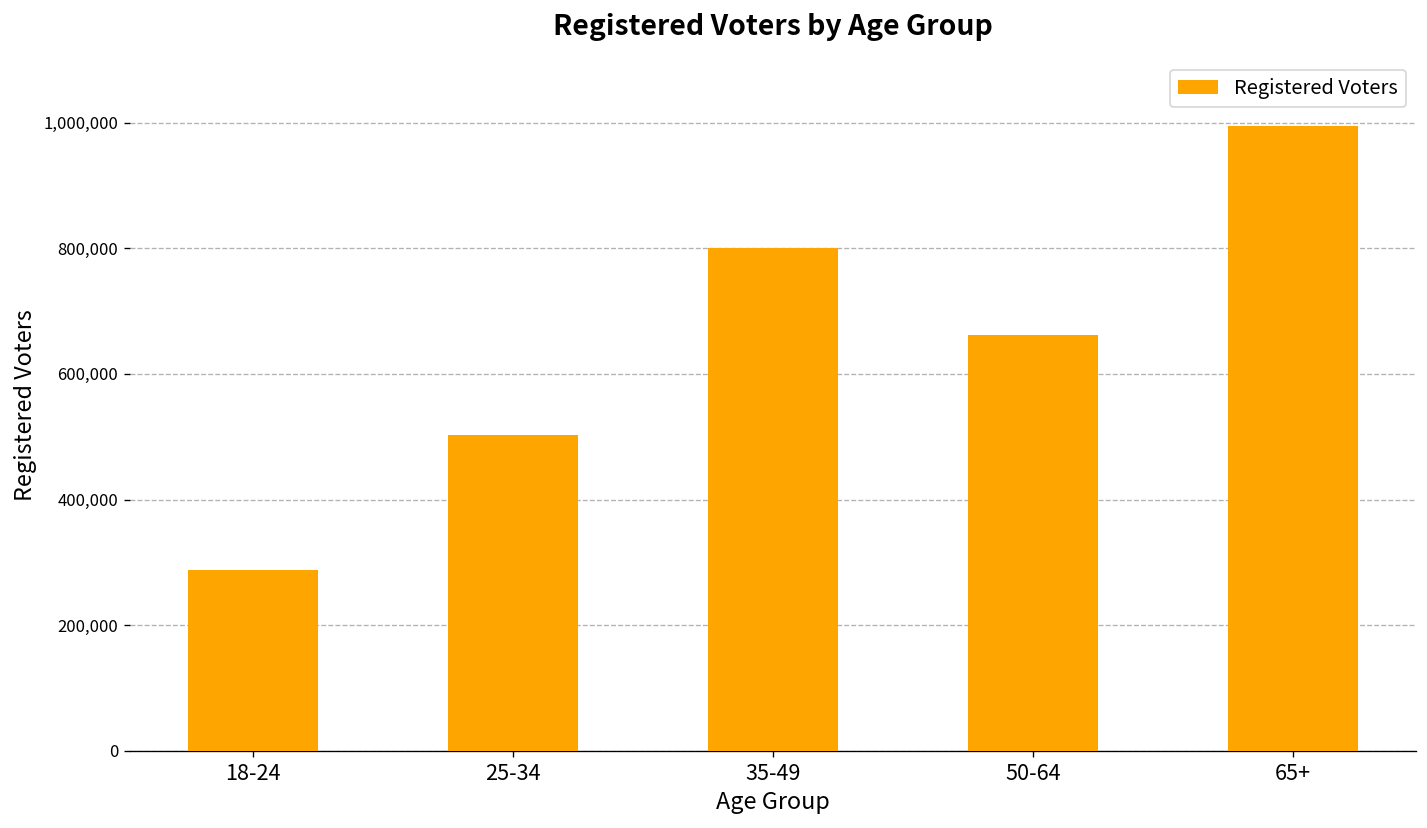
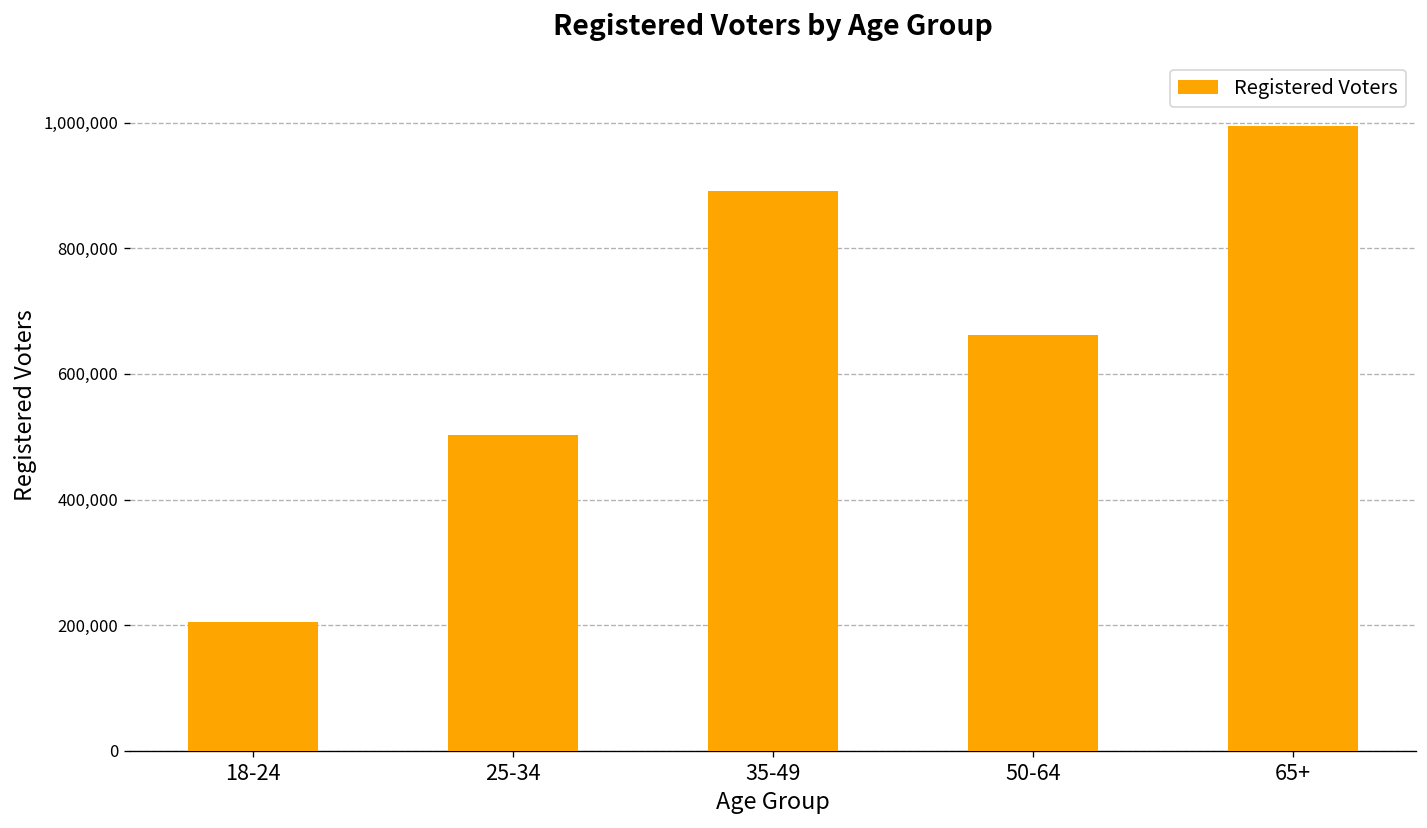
18-24: 290,000 -> 200,000
35-49: 800,000 -> 890,000
